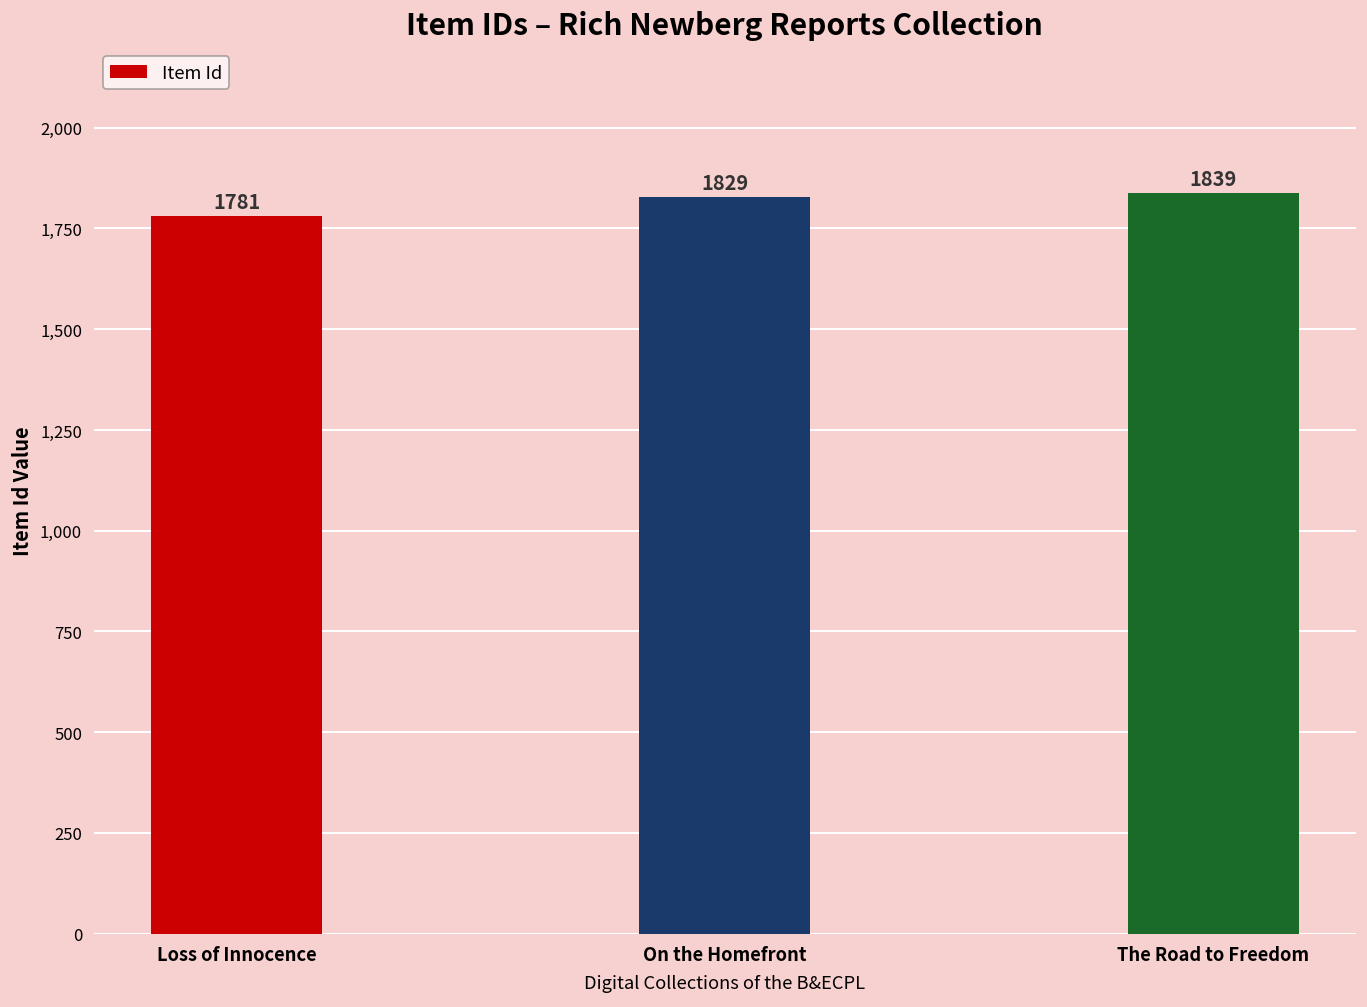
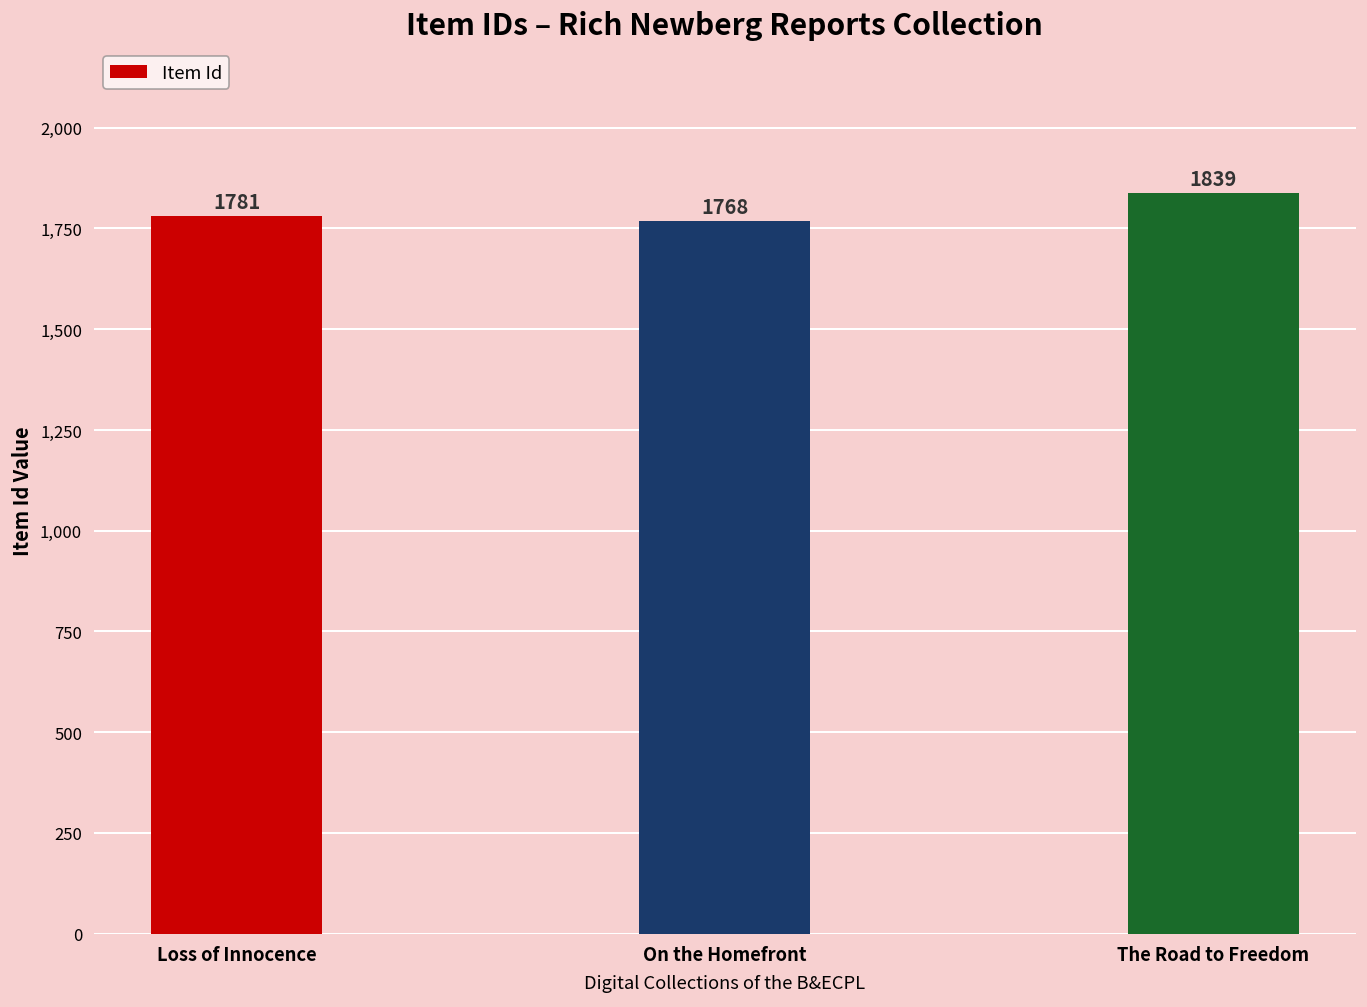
On the Homefront: 1829 -> 1768
